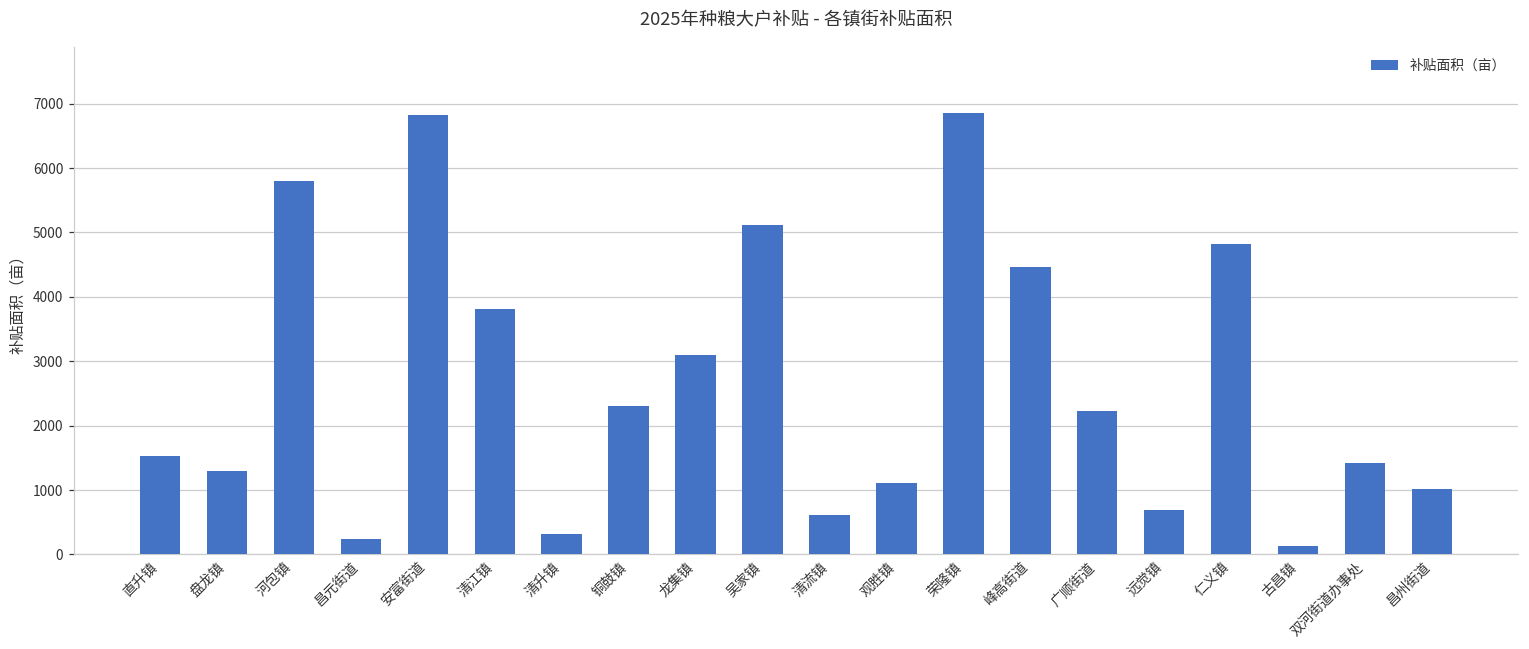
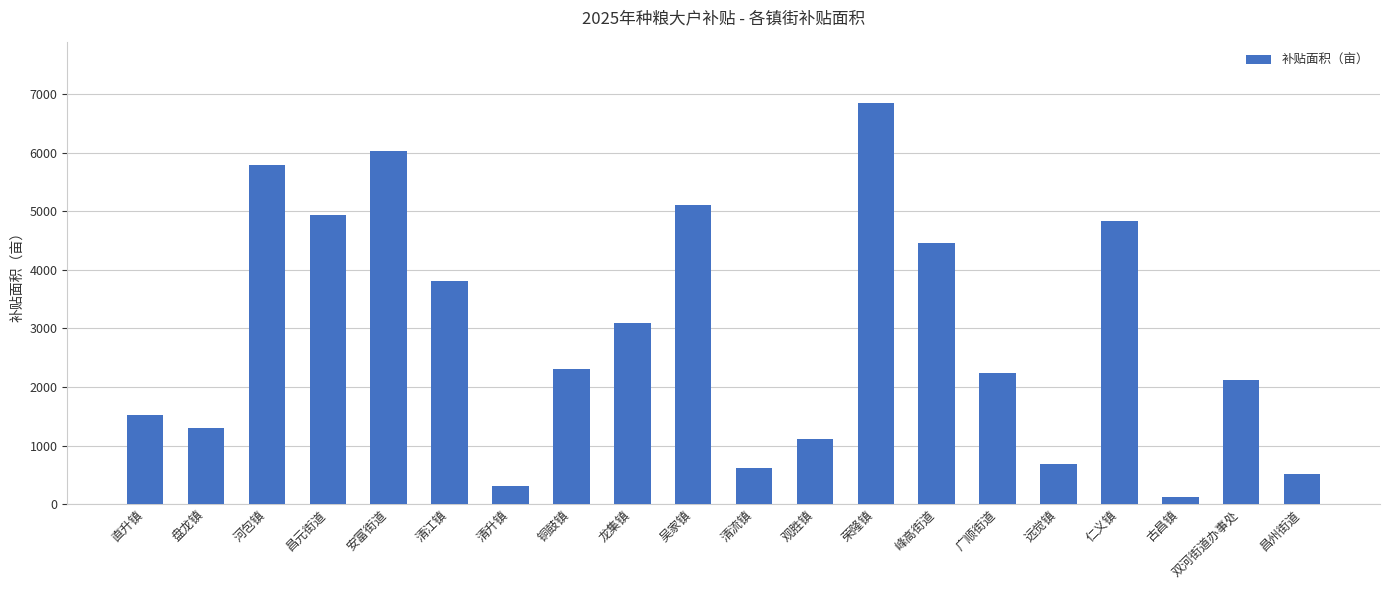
昌元街道: 200 -> 4900
安富街道: 6800 -> 6000
双河街道办事处: 1400 -> 2100
昌州街道: 1000 -> 500
